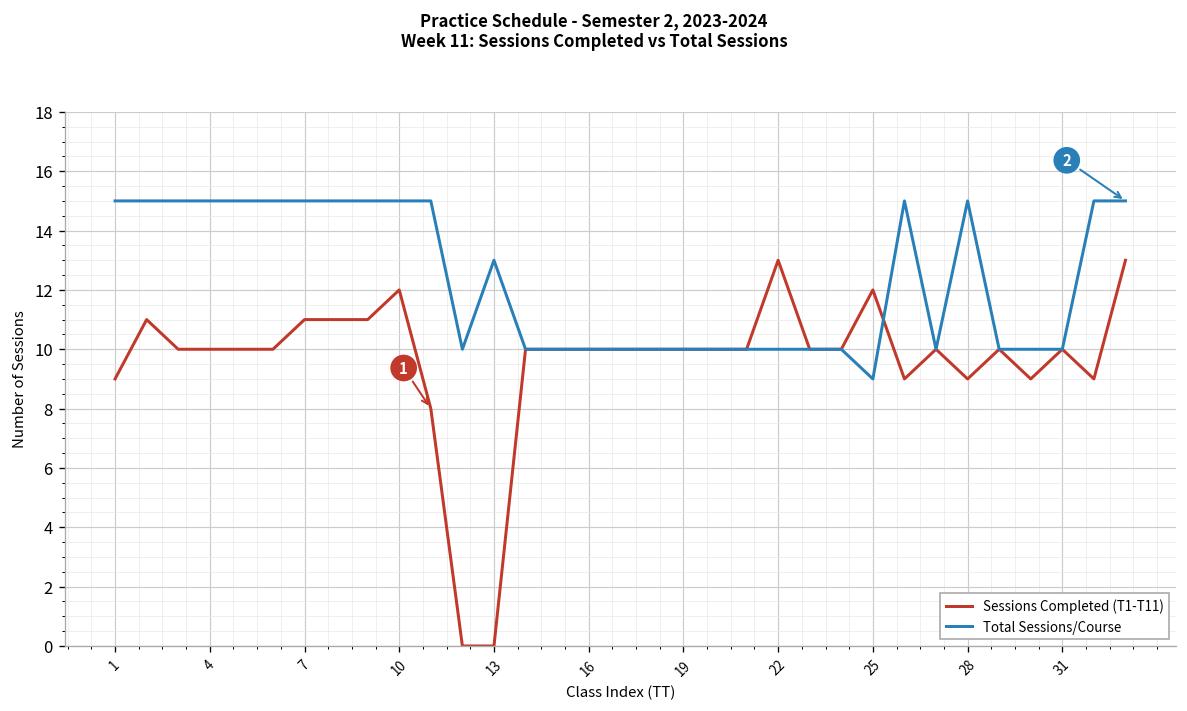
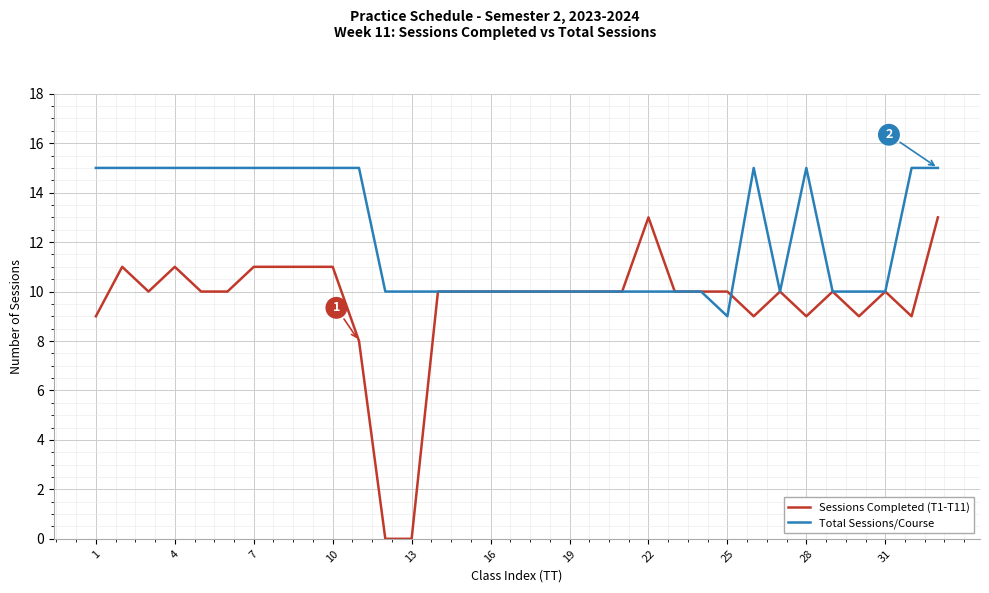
Sessions Completed (T1-T11), 4: 10 -> 11
Sessions Completed (T1-T11), 10: 12 -> 11
Total Sessions/Course, 13: 13 -> 10
Sessions Completed (T1-T11), 25: 12 -> 10
